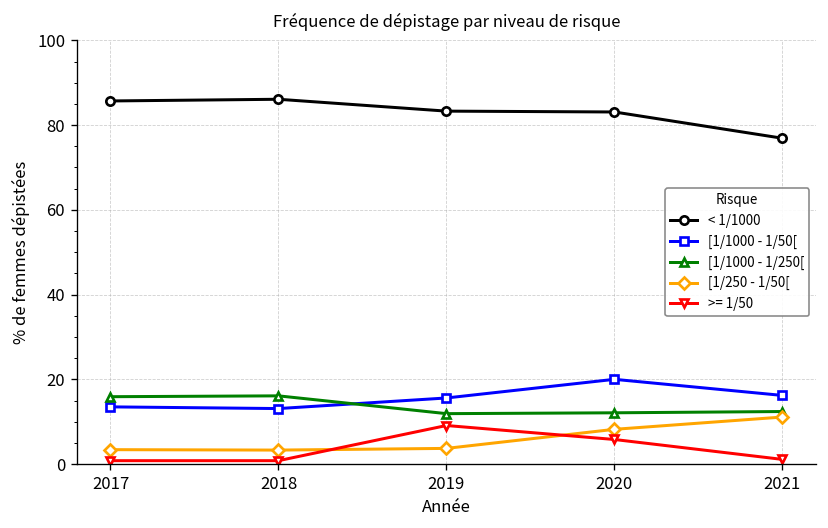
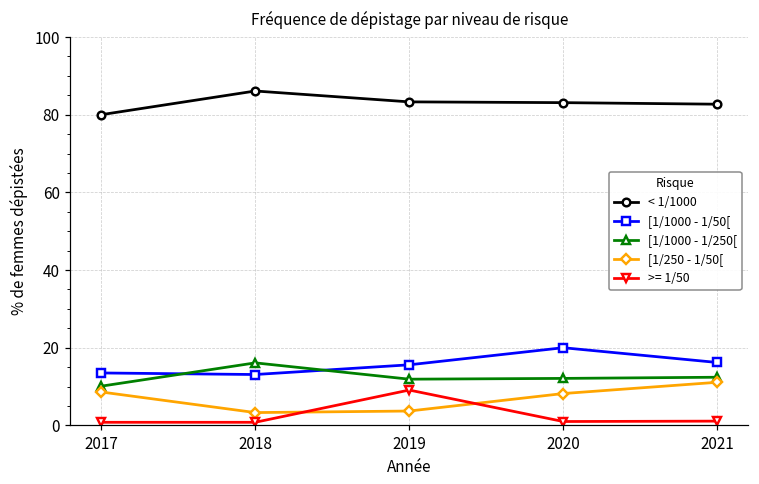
< 1/1000, 2017: 86 -> 80
[1/1000 - 1/250[, 2017: 16 -> 10
[1/250 - 1/50[, 2017: 3 -> 9
>= 1/50, 2020: 6 -> 1
< 1/1000, 2021: 77 -> 83
